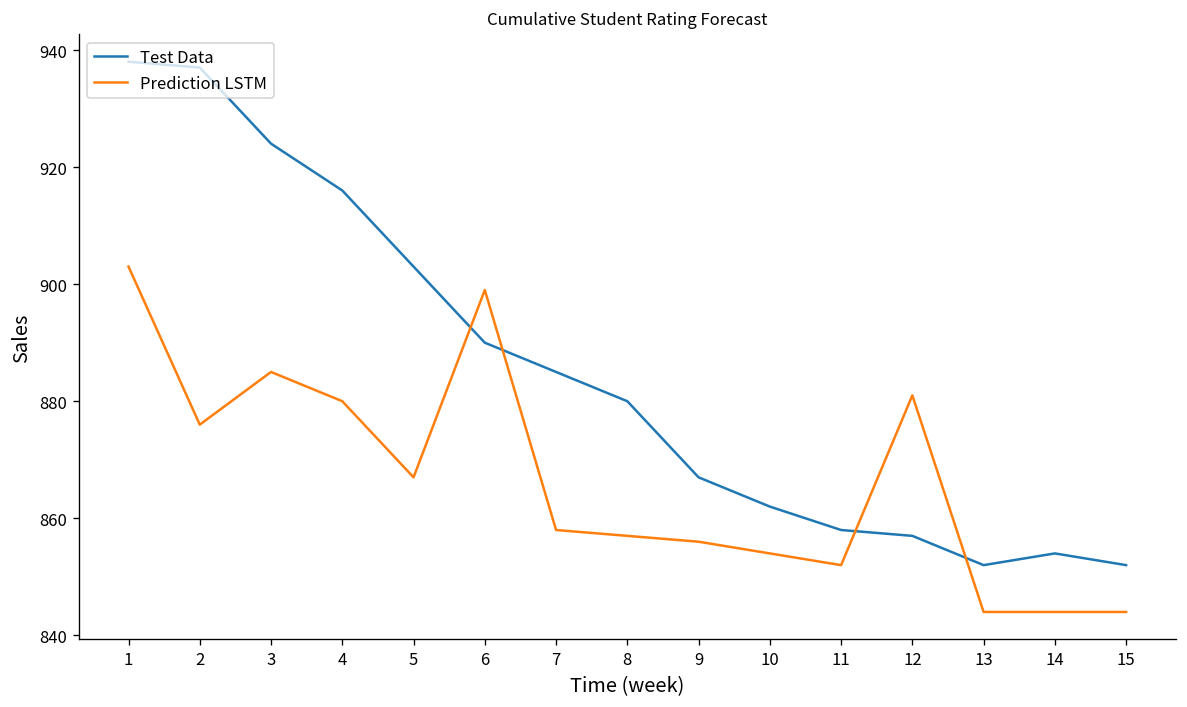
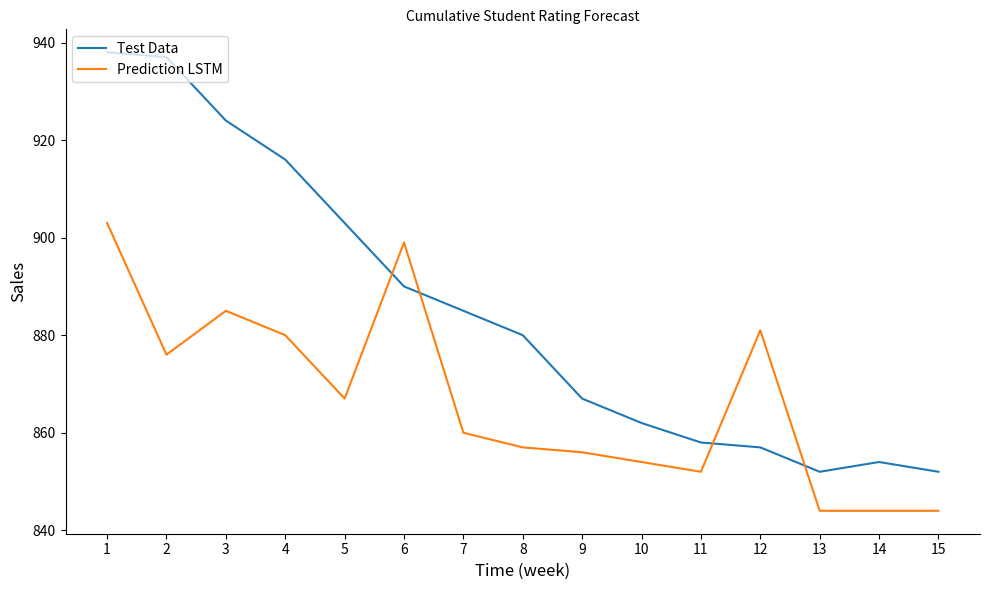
Prediction LSTM, 7: 858 -> 860
